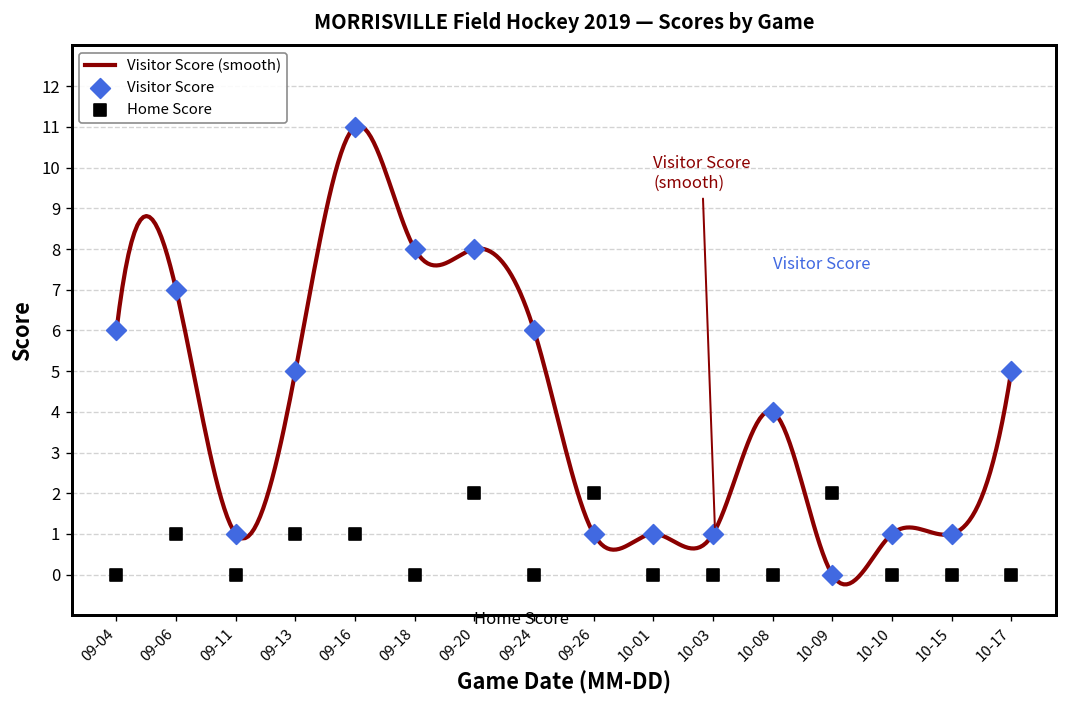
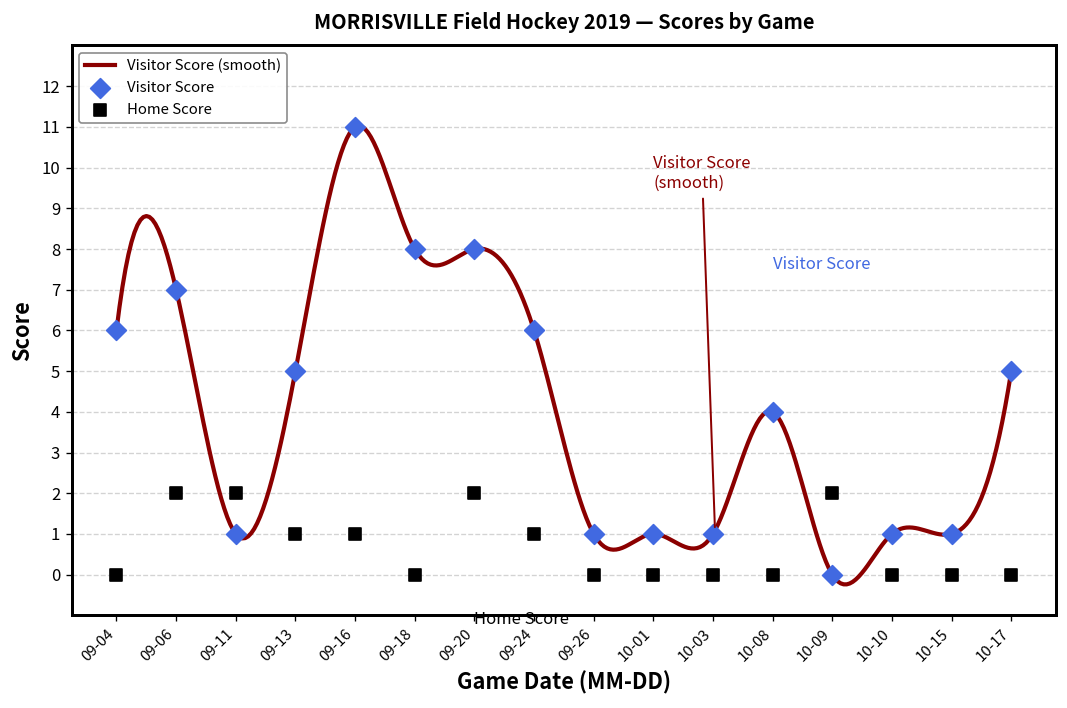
Home Score, 09-06: 1 -> 2
Home Score, 09-11: 0 -> 2
Home Score, 09-24: 0 -> 1
Home Score, 09-26: 2 -> 0
